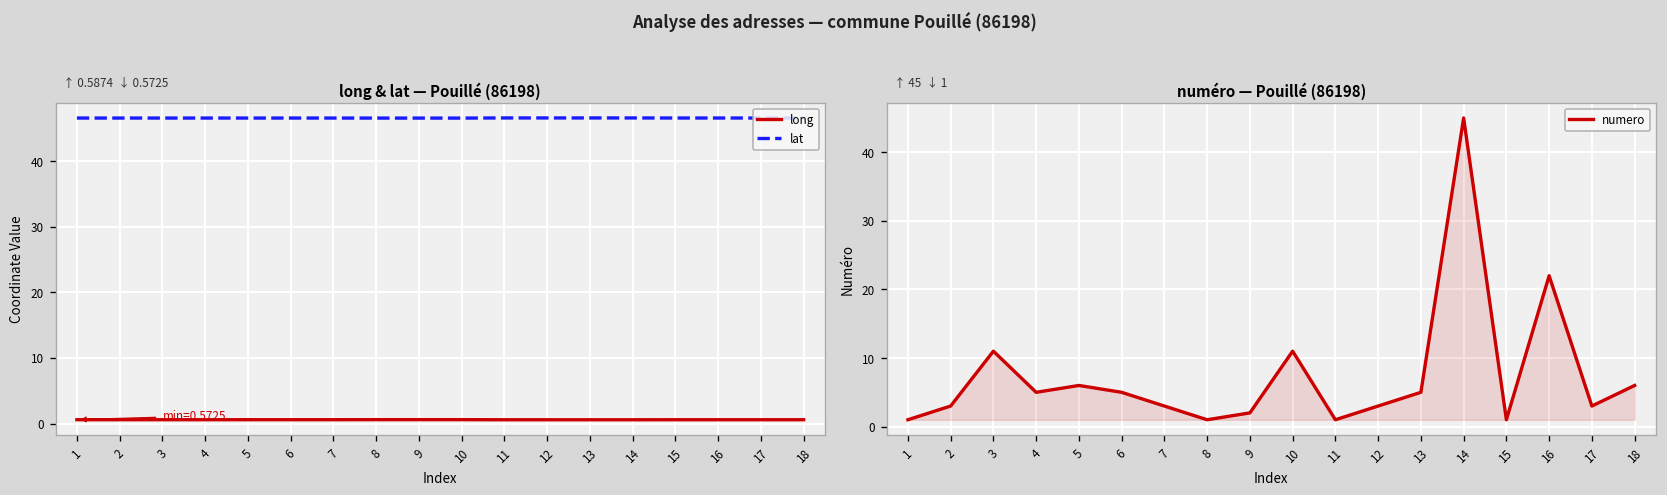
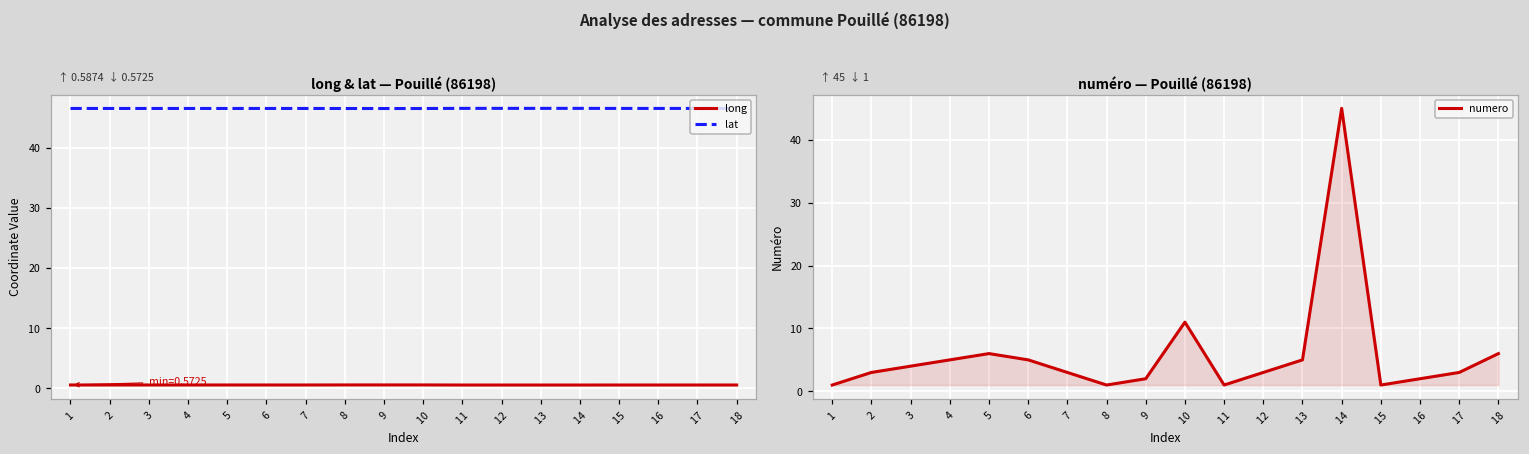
numéro — Pouillé (86198), 3: 11 -> 4
numéro — Pouillé (86198), 16: 22 -> 2
